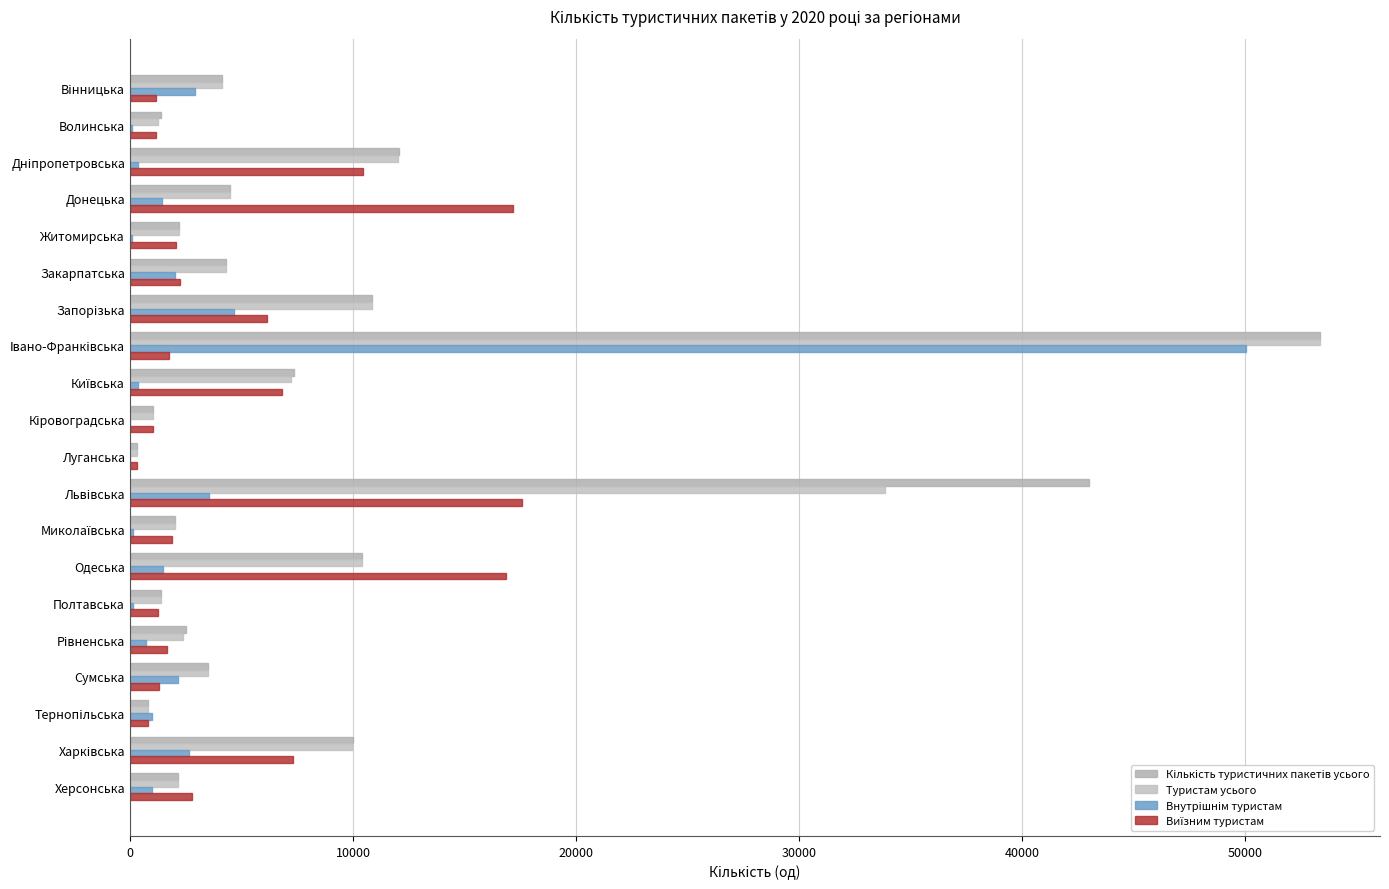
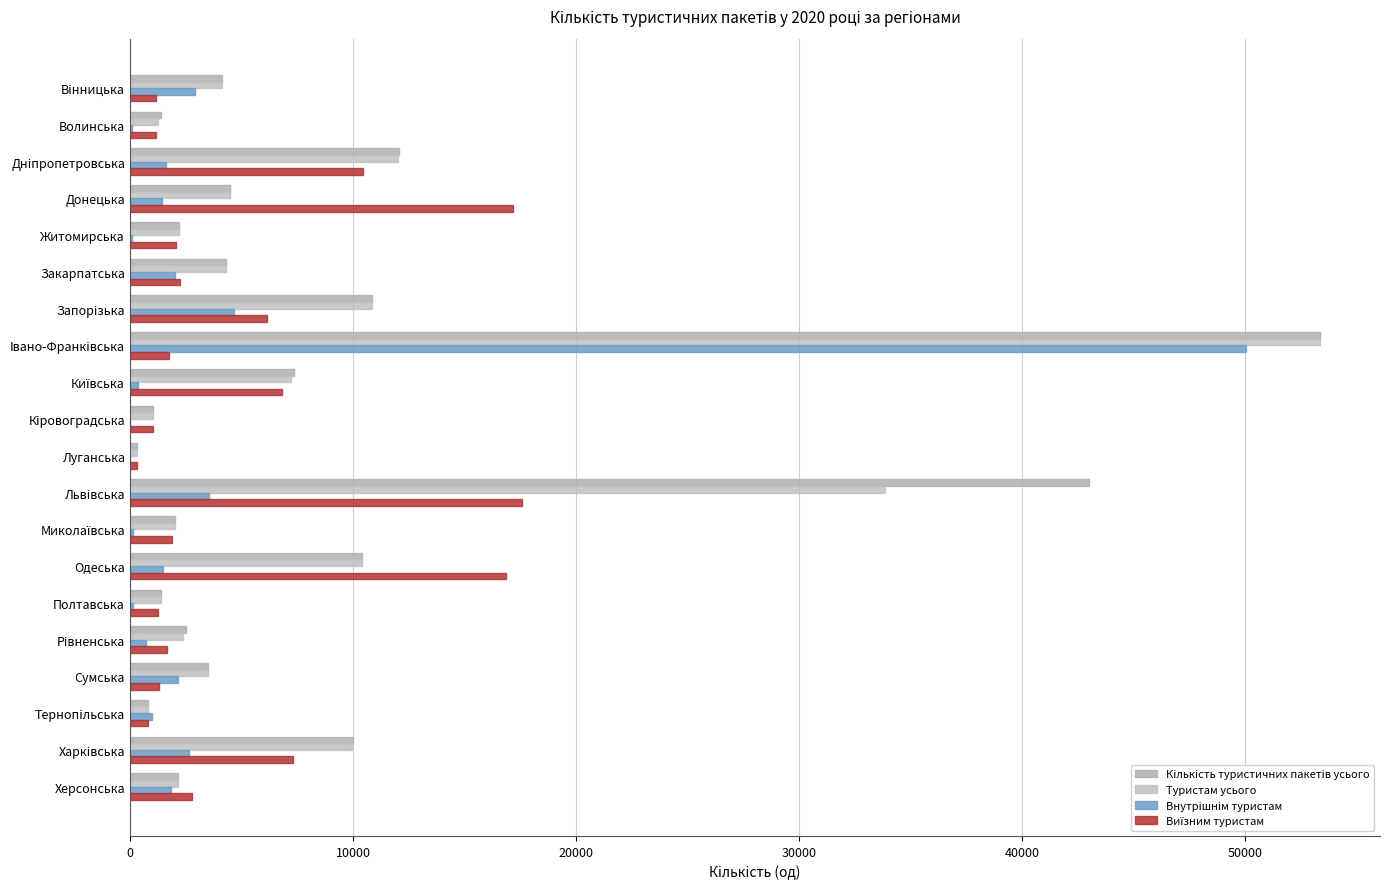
Внутрішнім туристам, Дніпропетровська: 400 -> 1600
Внутрішнім туристам, Херсонська: 1000 -> 1800
